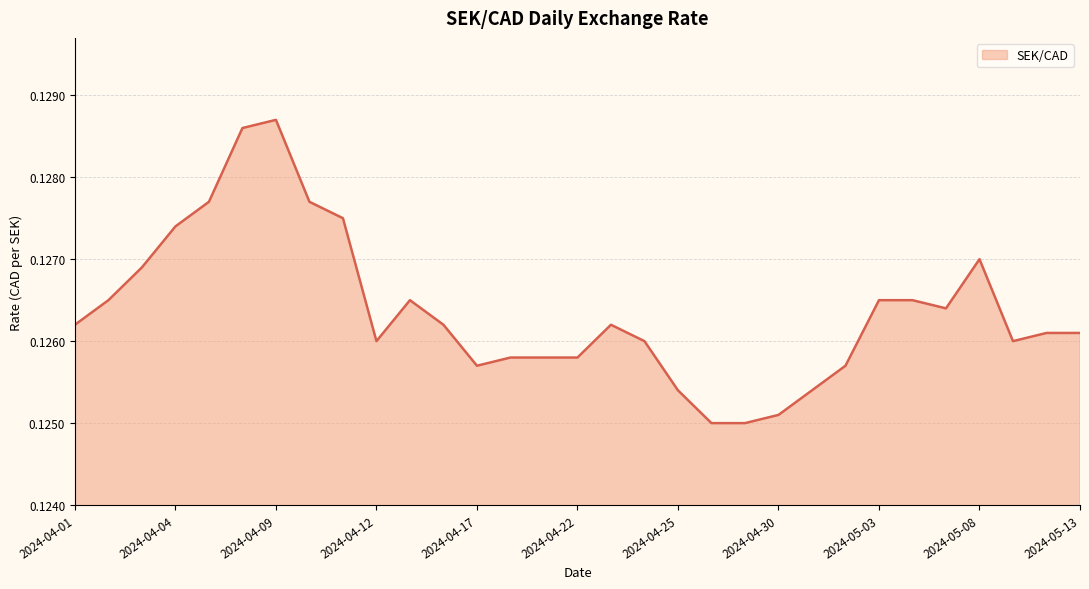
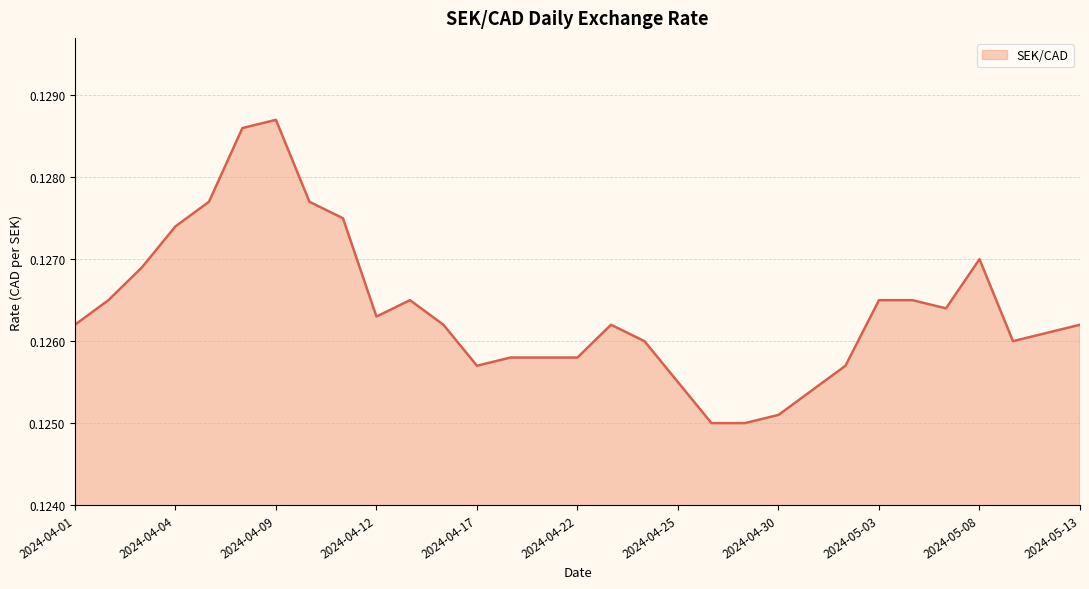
2024-04-12: 0.1260 -> 0.1263
2024-04-25: 0.1254 -> 0.1255
2024-05-13: 0.1261 -> 0.1262
